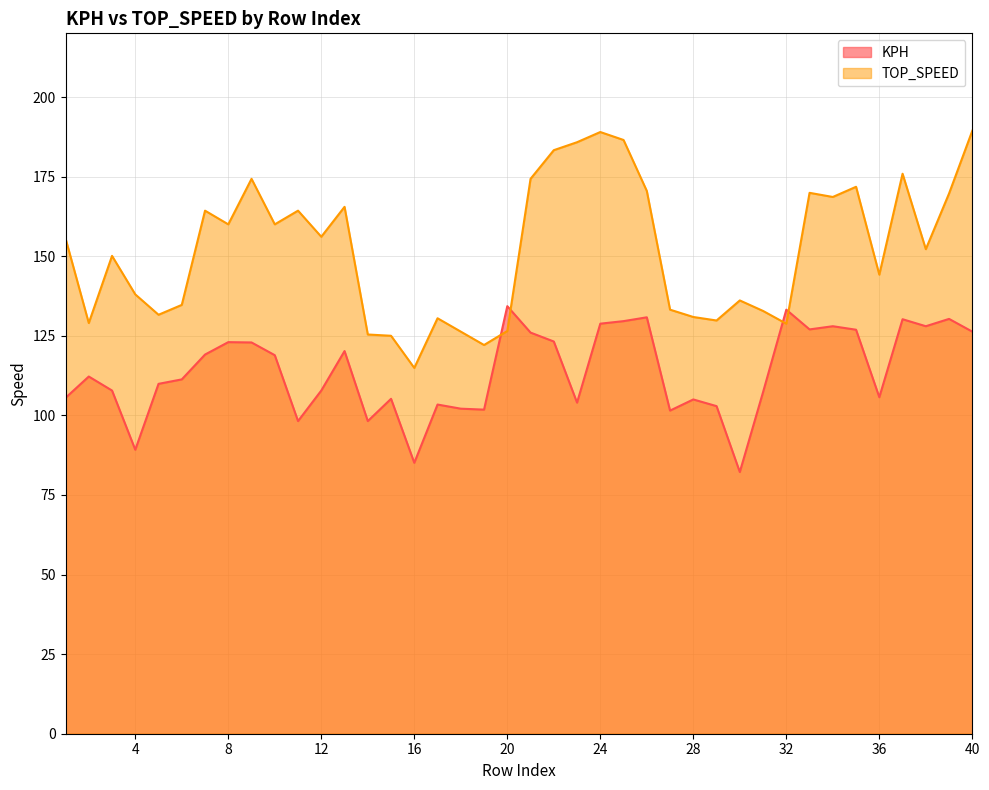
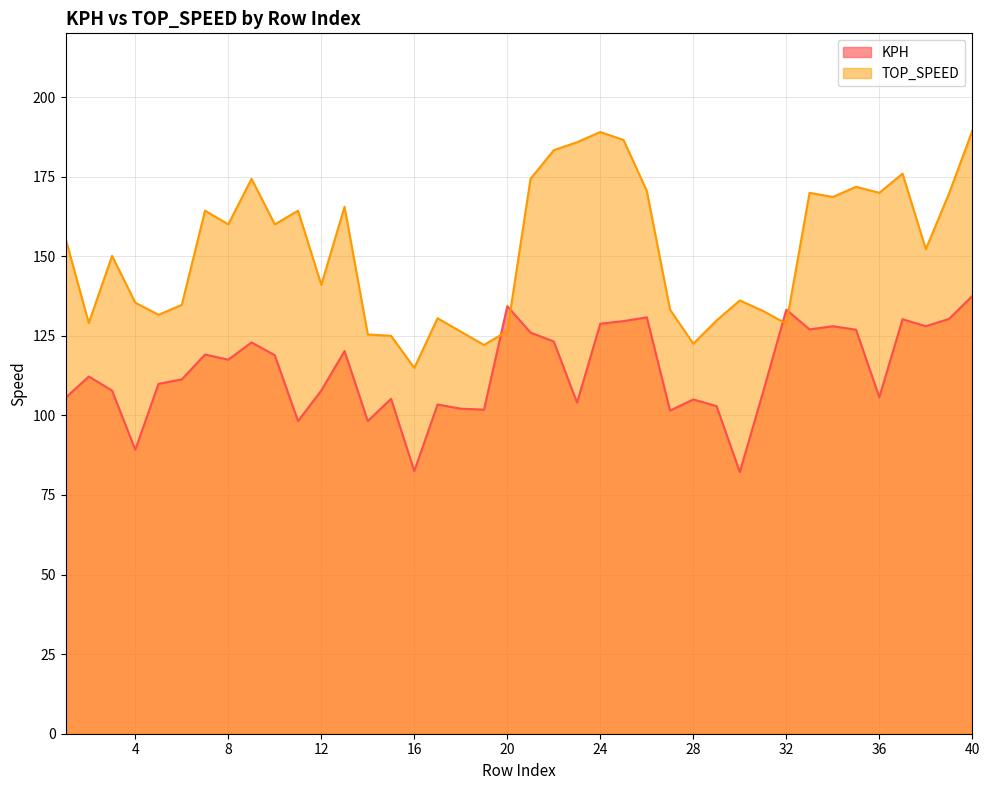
TOP_SPEED, 4: 138 -> 135
KPH, 8: 123 -> 118
TOP_SPEED, 12: 156 -> 141
KPH, 16: 85 -> 83
TOP_SPEED, 28: 131 -> 123
TOP_SPEED, 36: 144 -> 170
KPH, 40: 126 -> 138
